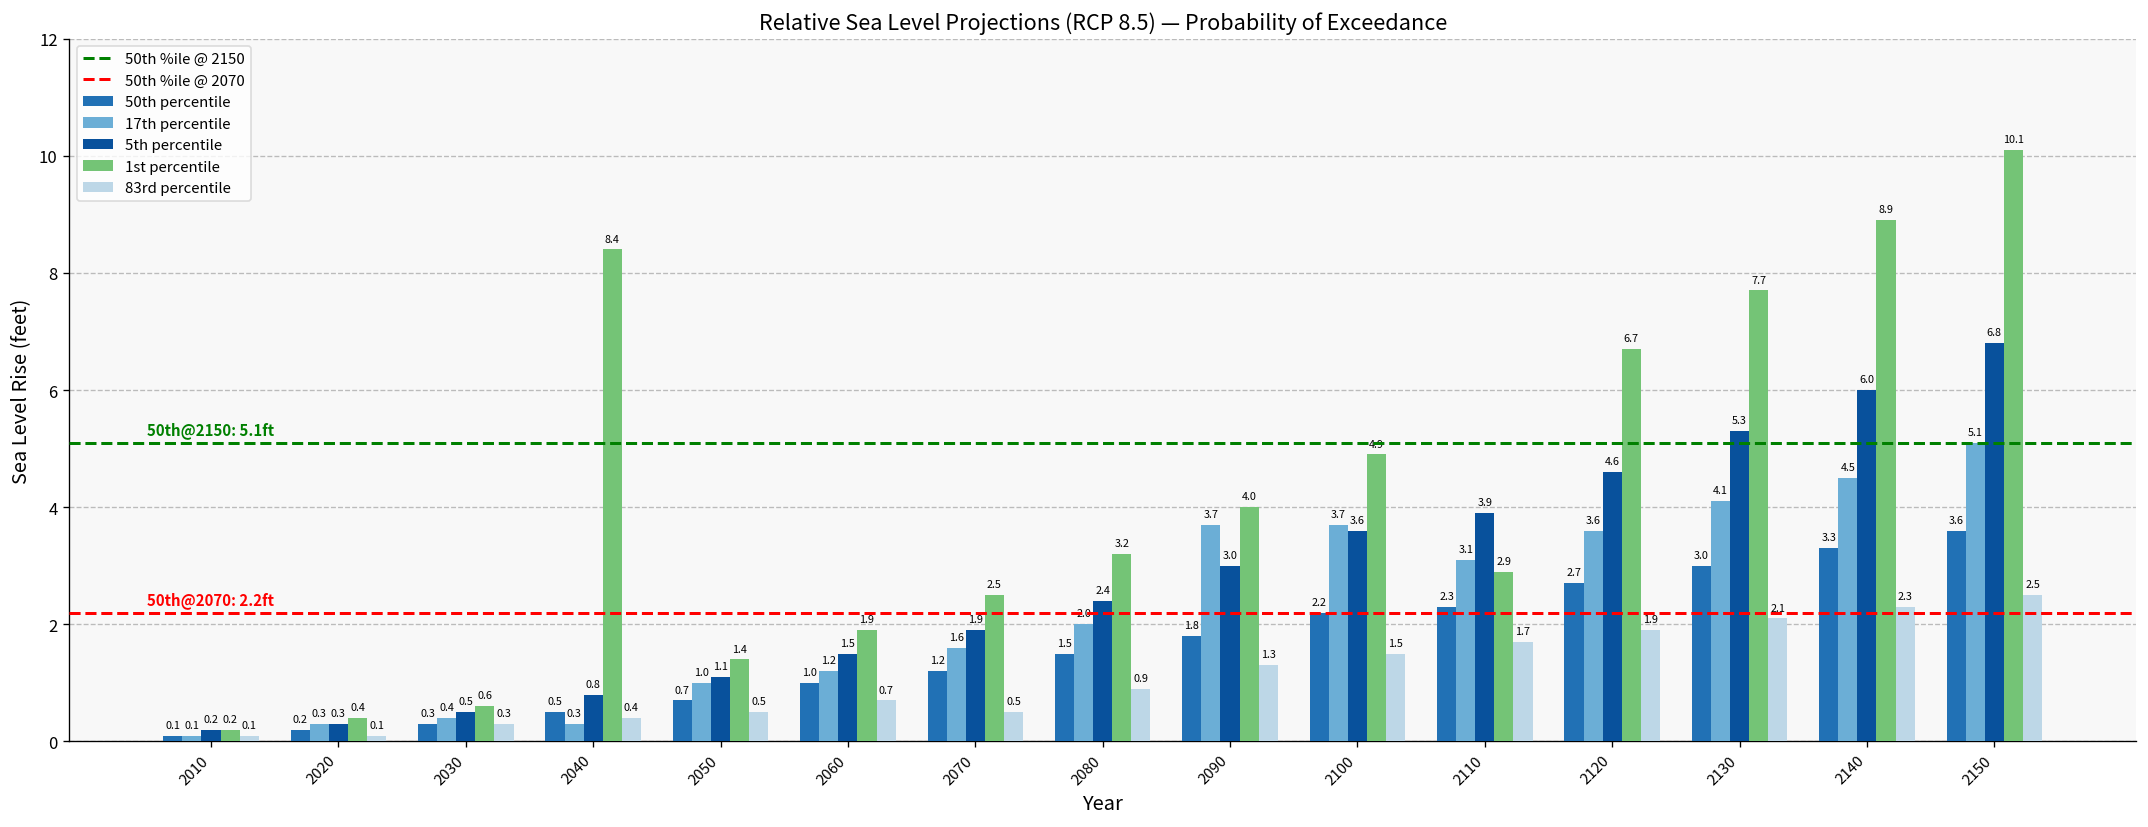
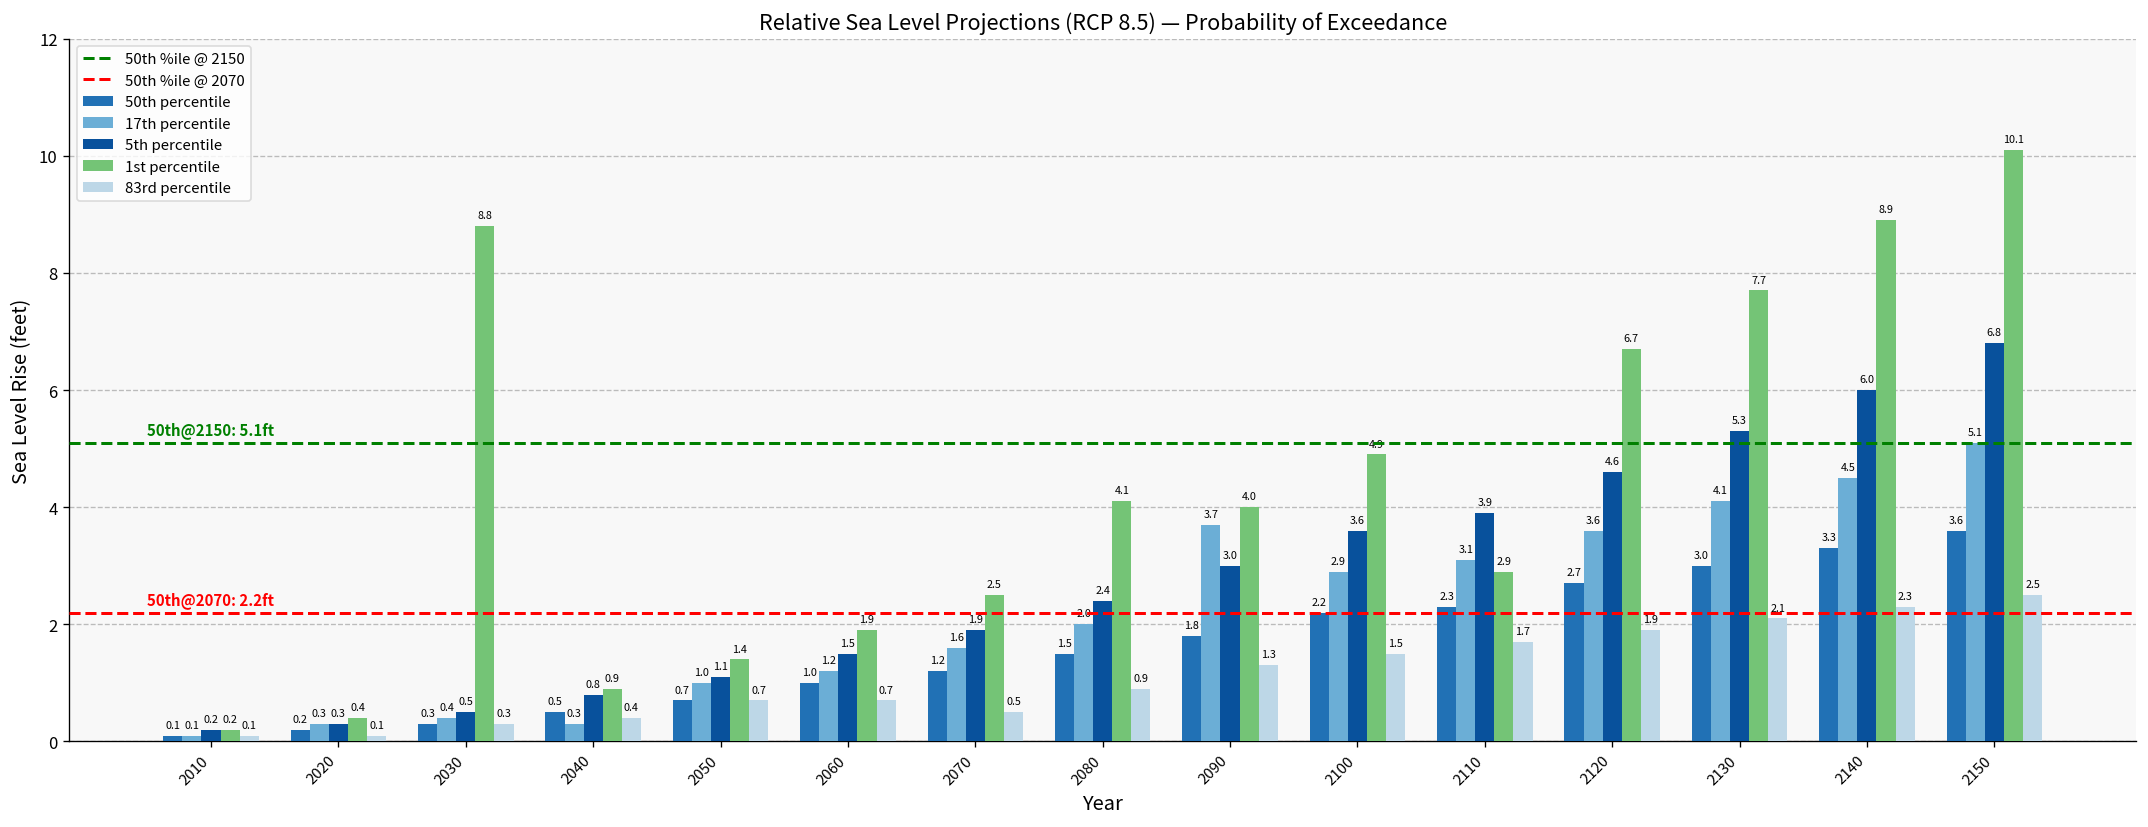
1st percentile, 2030: 0.6 -> 8.8
1st percentile, 2040: 8.4 -> 0.9
83rd percentile, 2050: 0.5 -> 0.7
1st percentile, 2080: 3.2 -> 4.1
17th percentile, 2100: 3.7 -> 2.9
